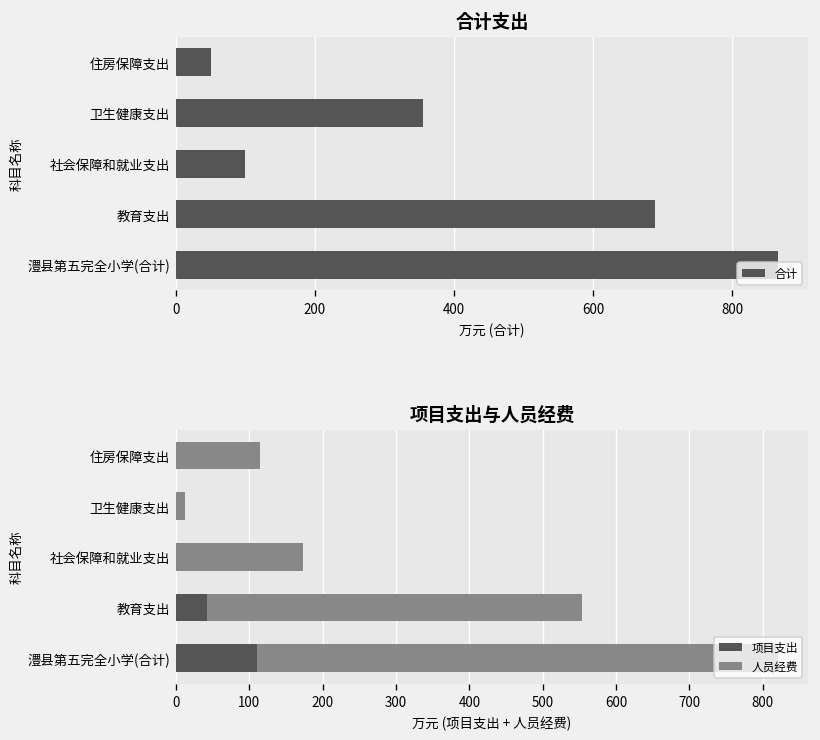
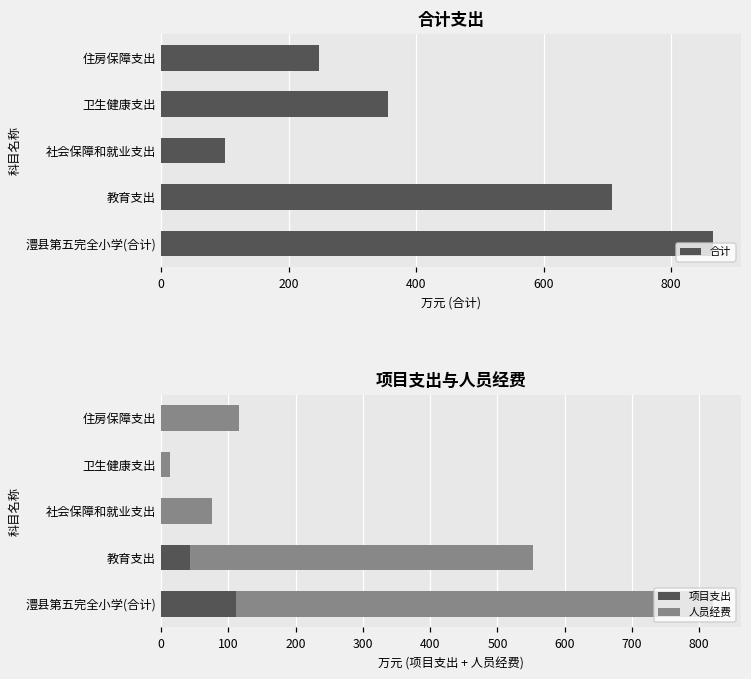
合计支出, 住房保障支出: 50 -> 250
合计支出, 教育支出: 690 -> 710
项目支出与人员经费, 人员经费, 社会保障和就业支出: 170 -> 80
